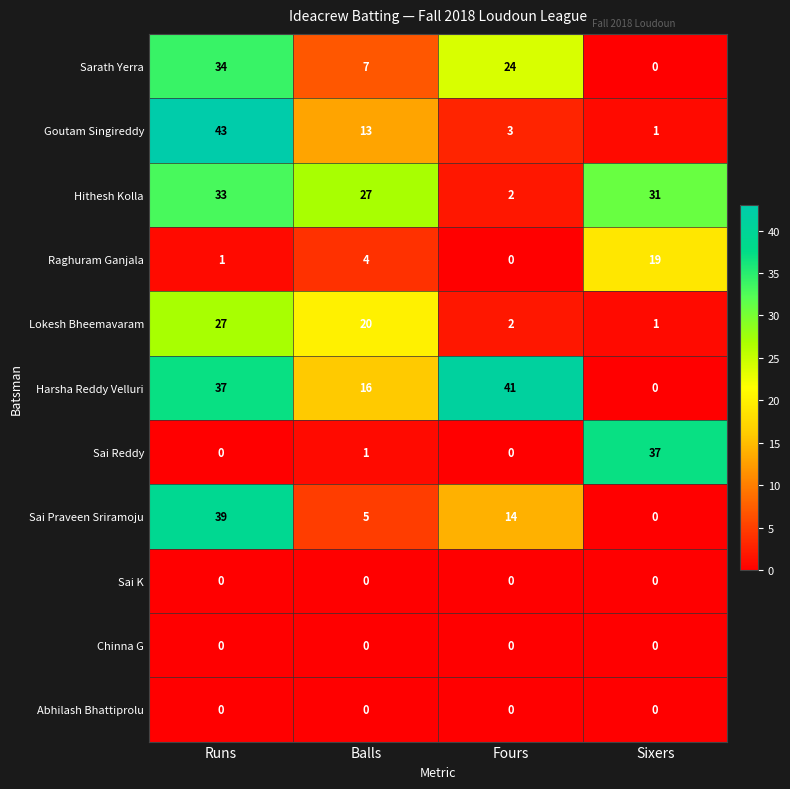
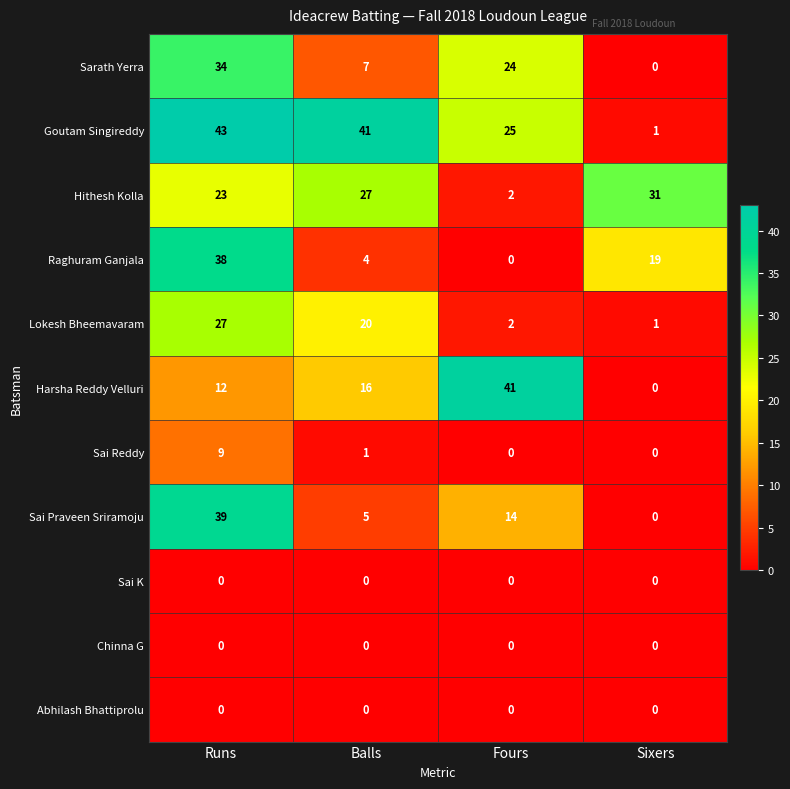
Goutam Singireddy, Balls: 13 -> 41
Goutam Singireddy, Fours: 3 -> 25
Hithesh Kolla, Runs: 33 -> 23
Raghuram Ganjala, Runs: 1 -> 38
Harsha Reddy Velluri, Runs: 37 -> 12
Sai Reddy, Runs: 0 -> 9
Sai Reddy, Sixers: 37 -> 0
